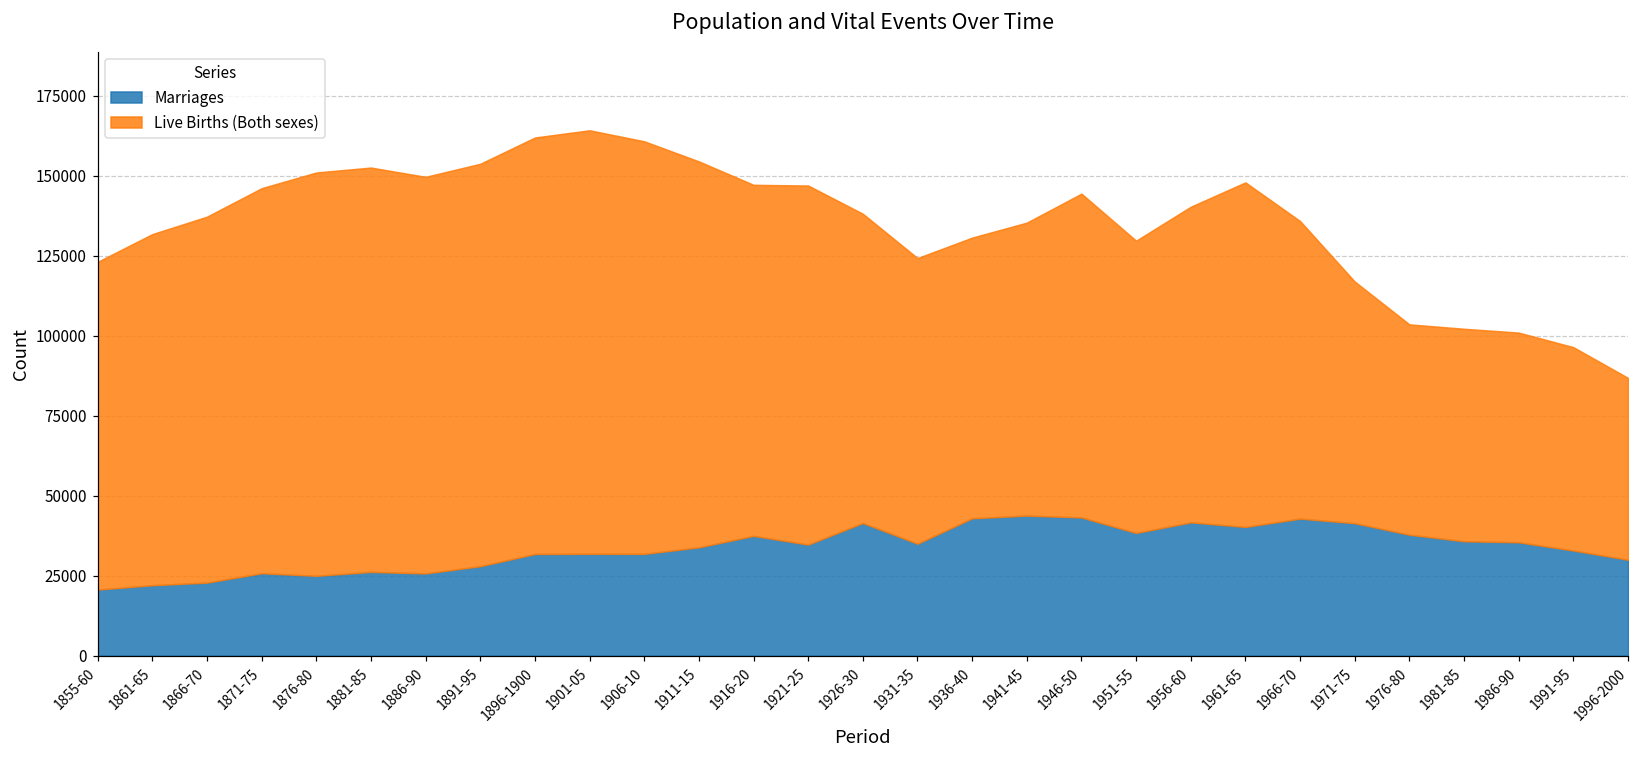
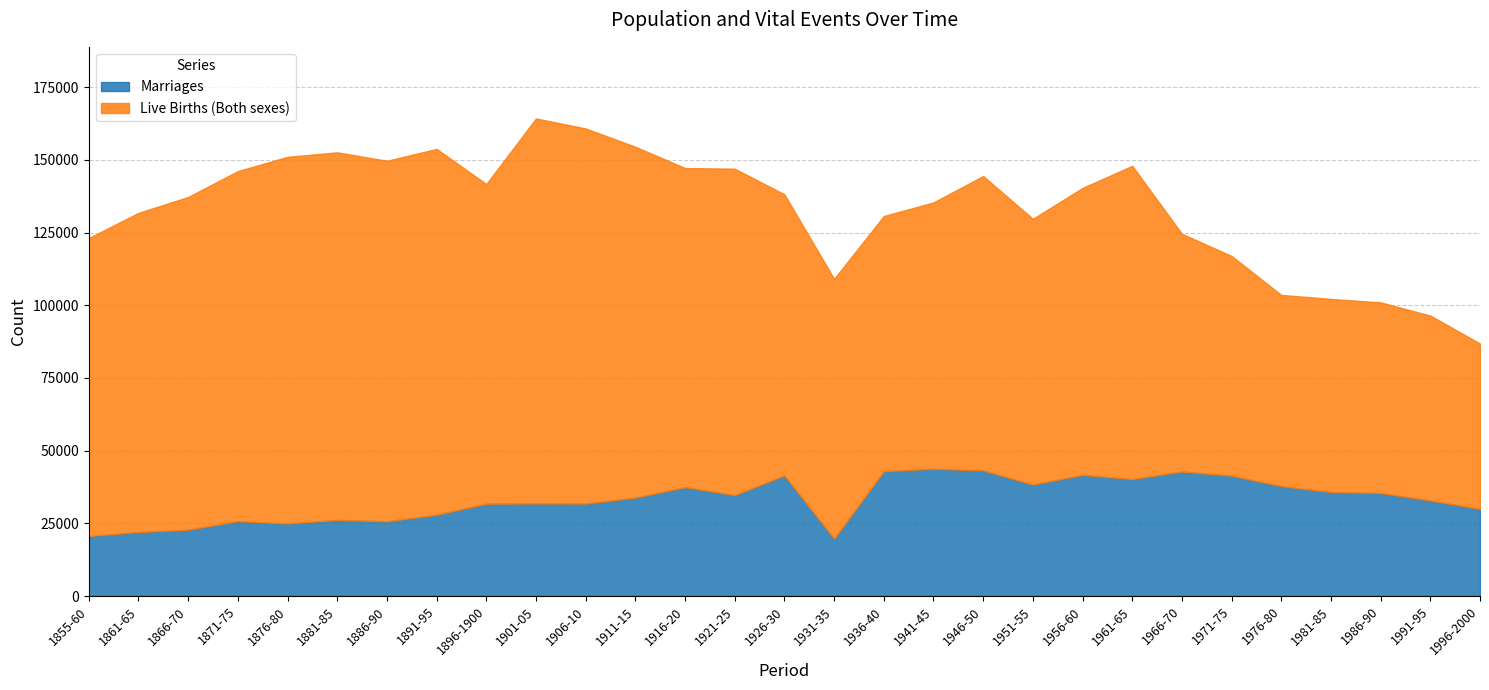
Live Births (Both sexes), 1896-1900: 130000 -> 110000
Marriages, 1931-35: 35000 -> 20000
Live Births (Both sexes), 1966-70: 93000 -> 82000
